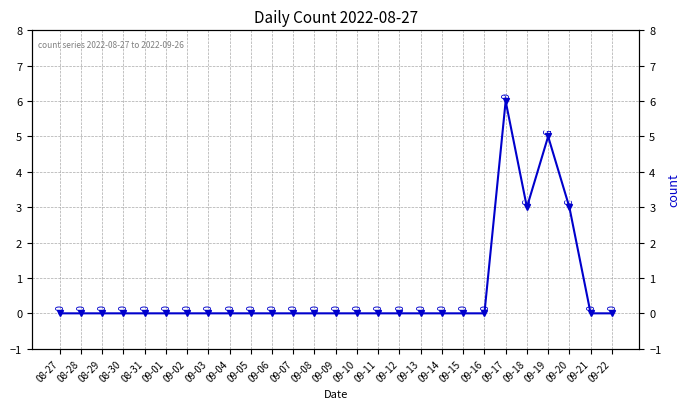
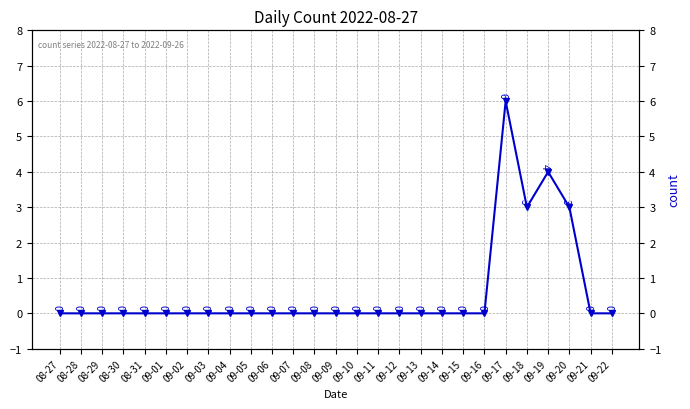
09-19: 5 -> 4
